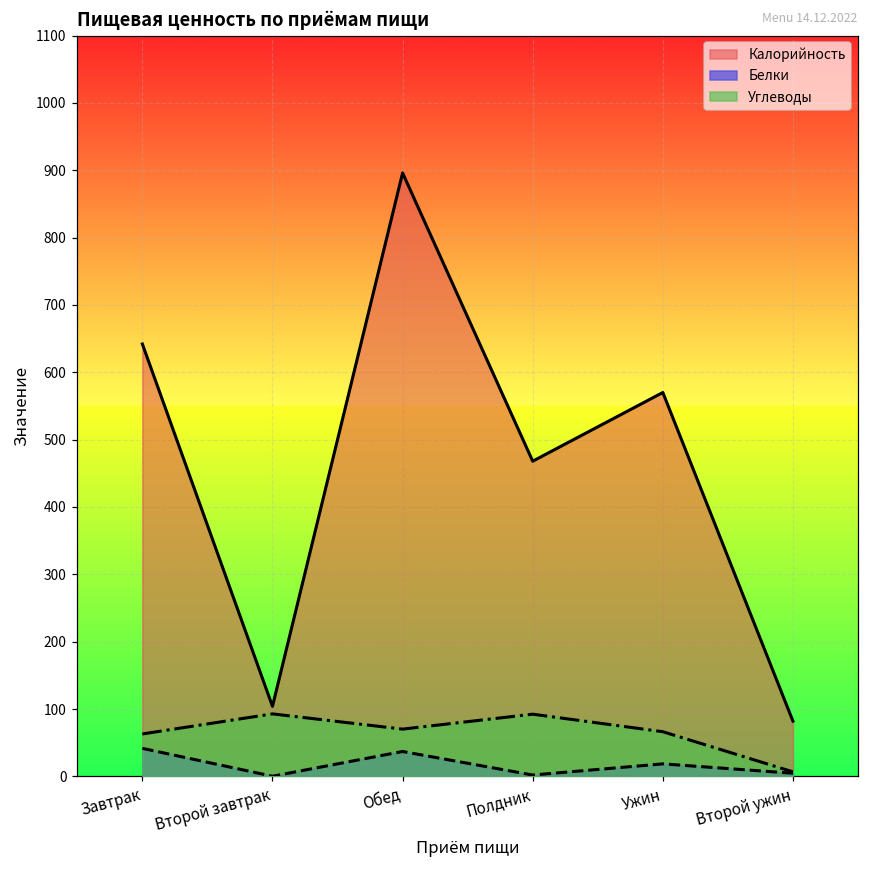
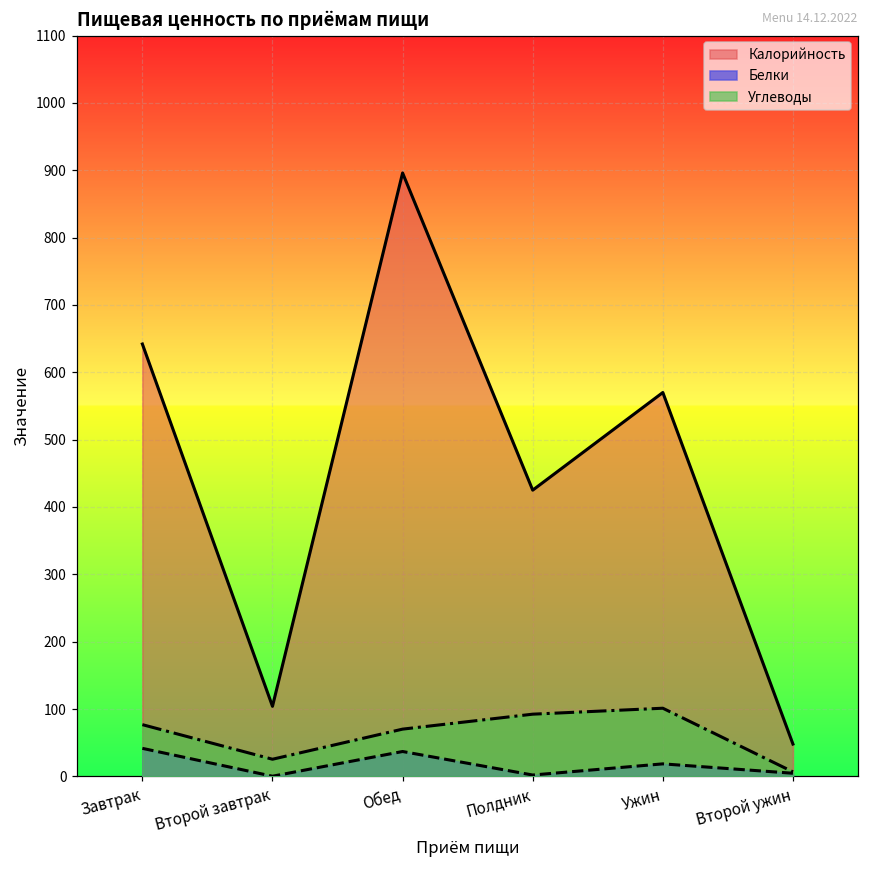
Углеводы, Завтрак: 60 -> 80
Углеводы, Второй завтрак: 90 -> 30
Калорийность, Полдник: 470 -> 430
Углеводы, Ужин: 70 -> 100
Калорийность, Второй ужин: 80 -> 50
